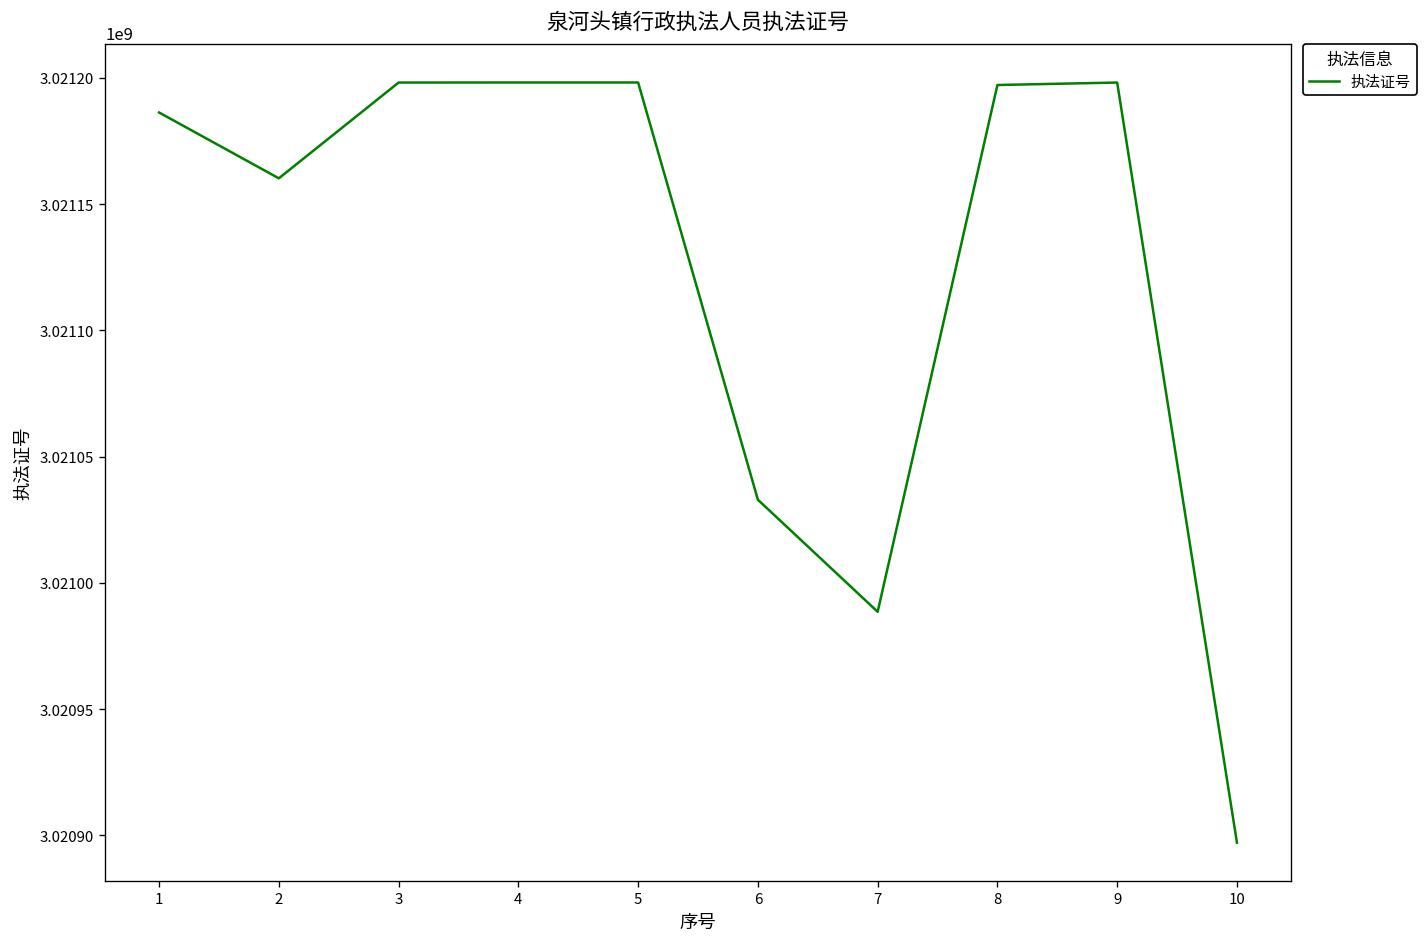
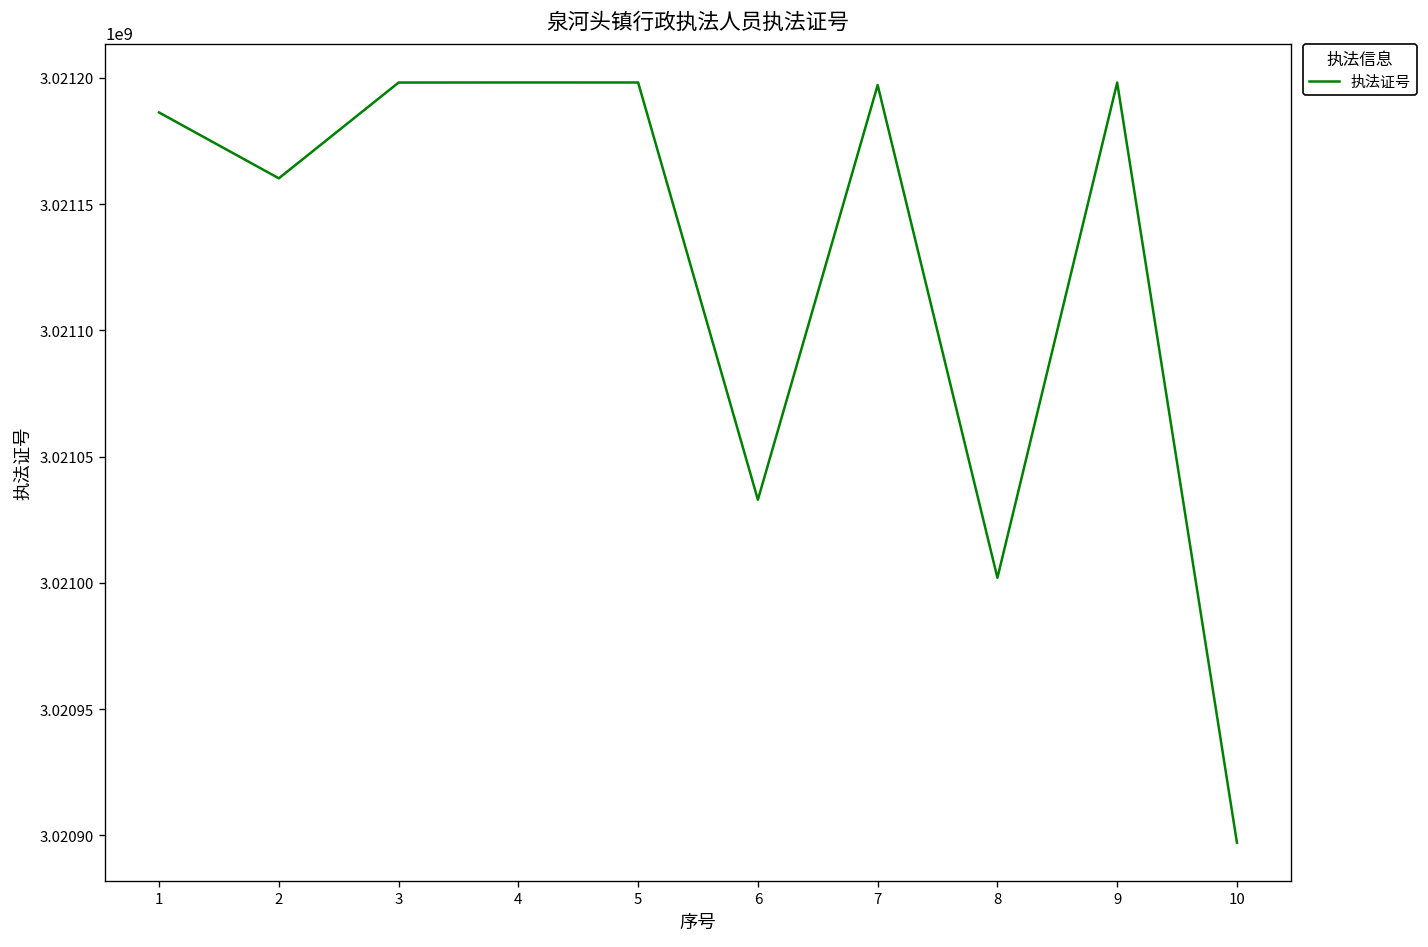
7: 3020989000 -> 3021197000
8: 3021197000 -> 3021002000
